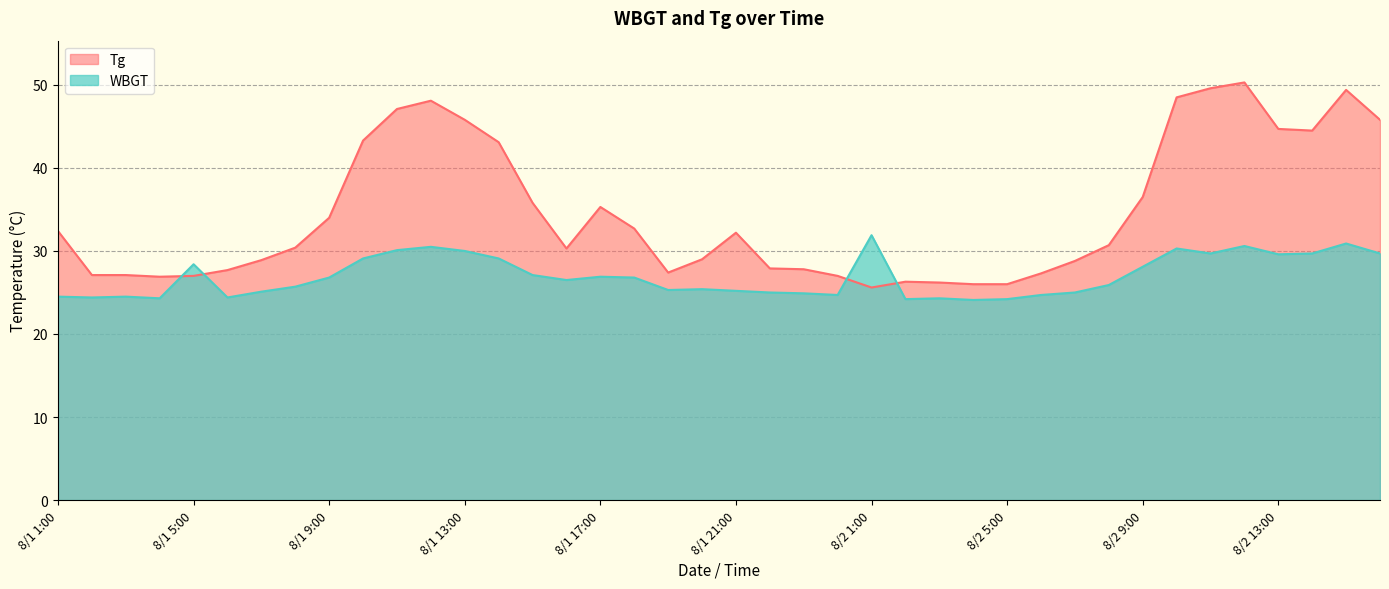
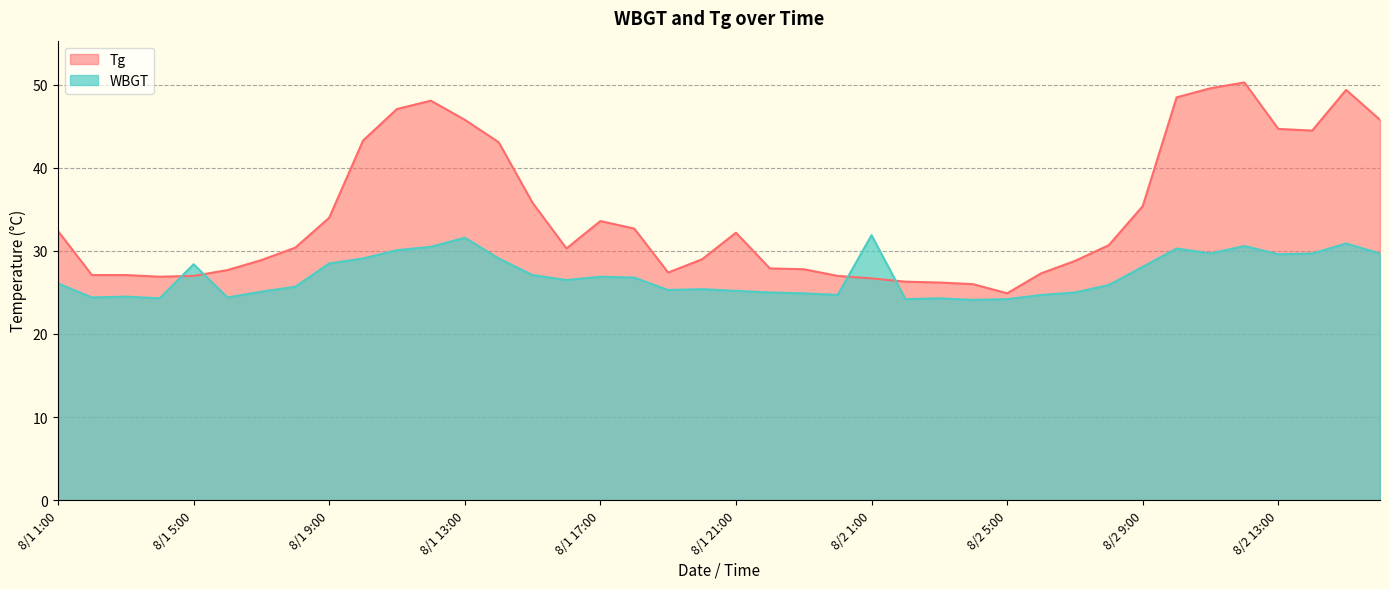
WBGT, 8/1 1:00: 25 -> 26
WBGT, 8/1 9:00: 27 -> 29
WBGT, 8/1 13:00: 30 -> 32
Tg, 8/1 17:00: 35 -> 34
Tg, 8/2 1:00: 26 -> 27
Tg, 8/2 5:00: 26 -> 25
Tg, 8/2 9:00: 37 -> 35
